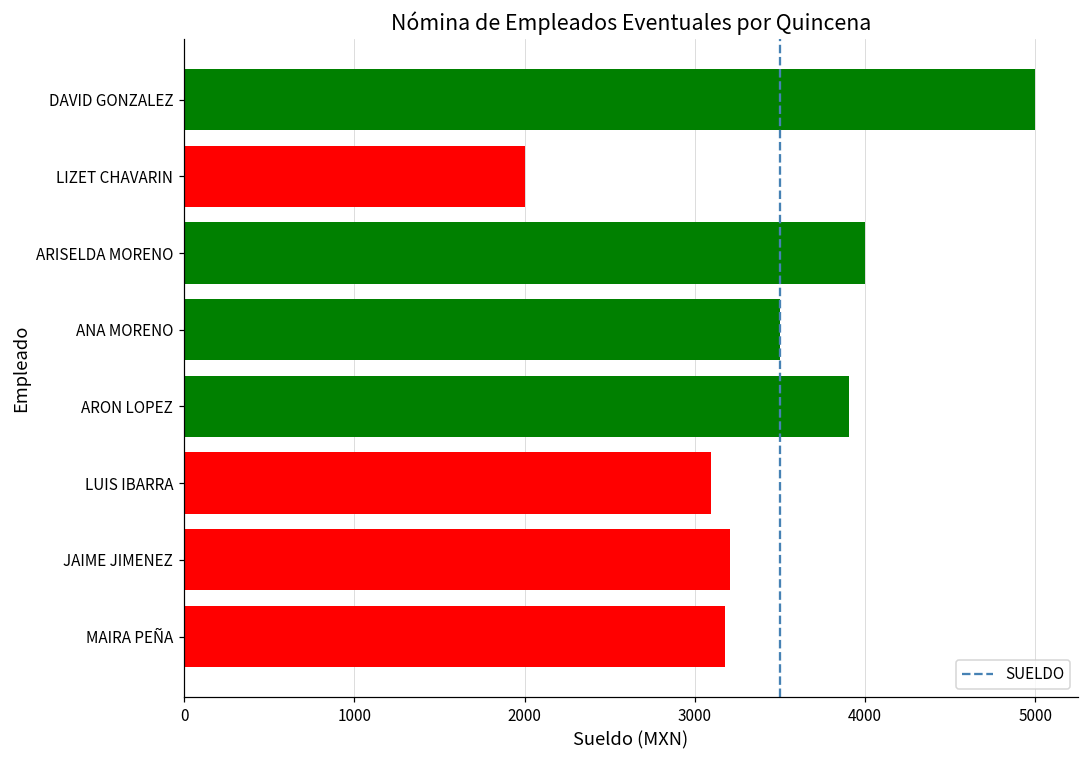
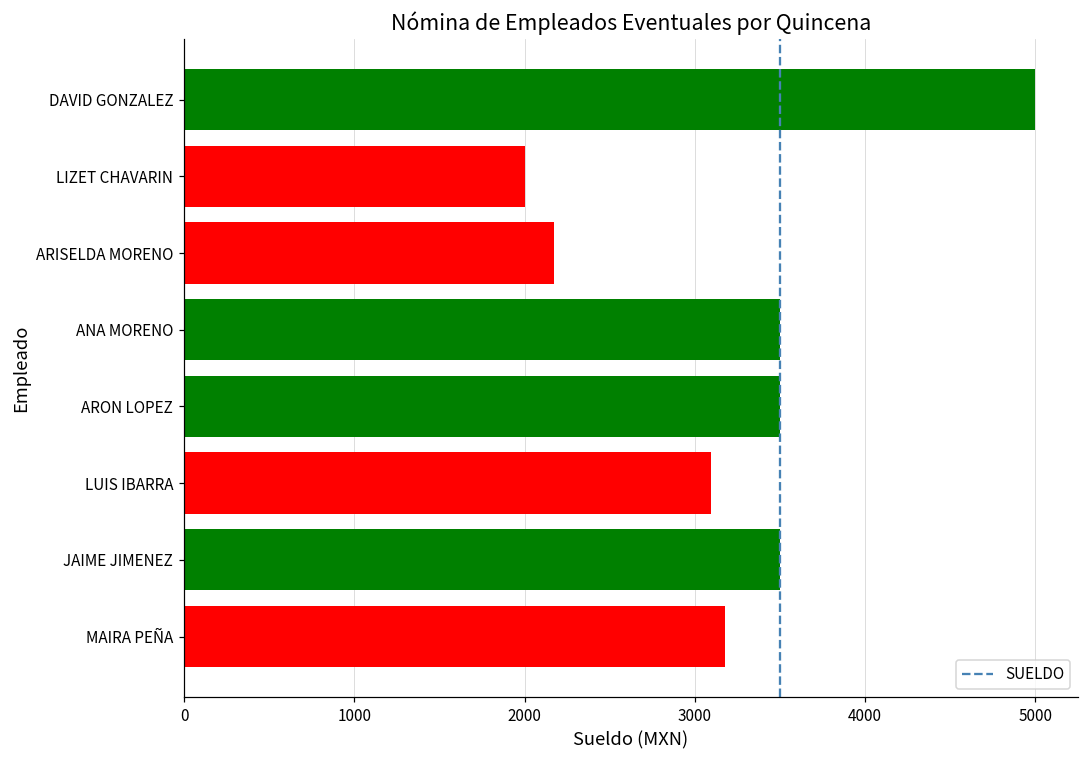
ARISELDA MORENO: 4000 -> 2180
ARON LOPEZ: 3900 -> 3500
JAIME JIMENEZ: 3210 -> 3500
